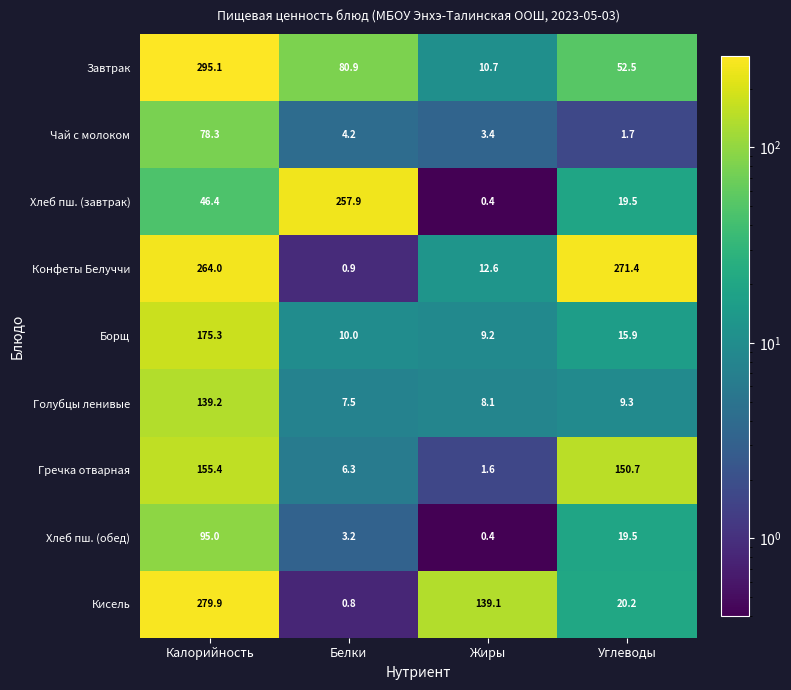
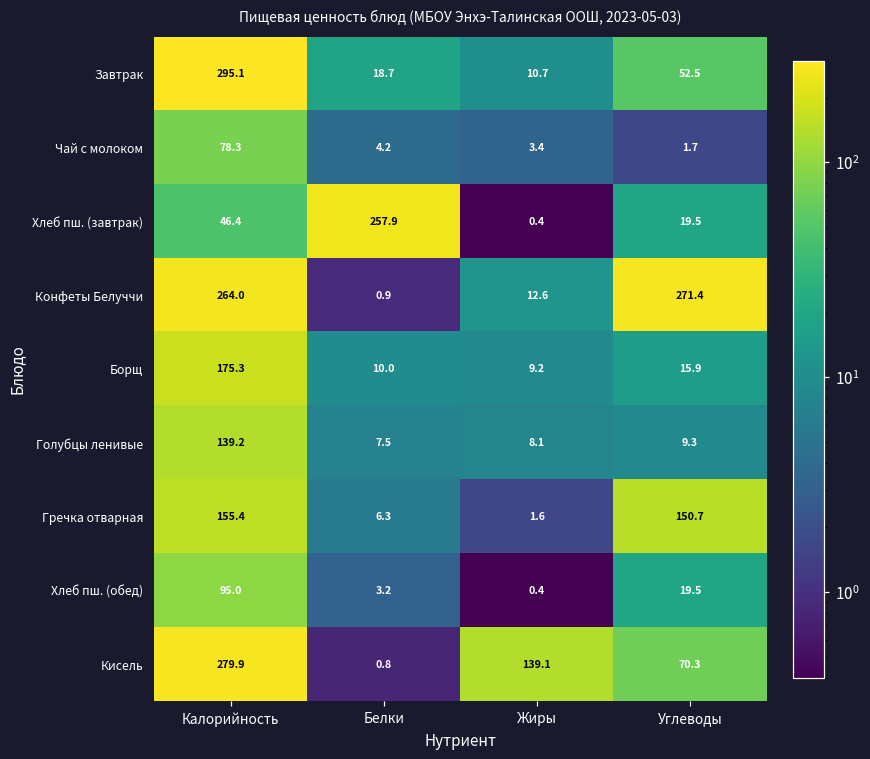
Завтрак, Белки: 80.9 -> 18.7
Кисель, Углеводы: 20.2 -> 70.3
